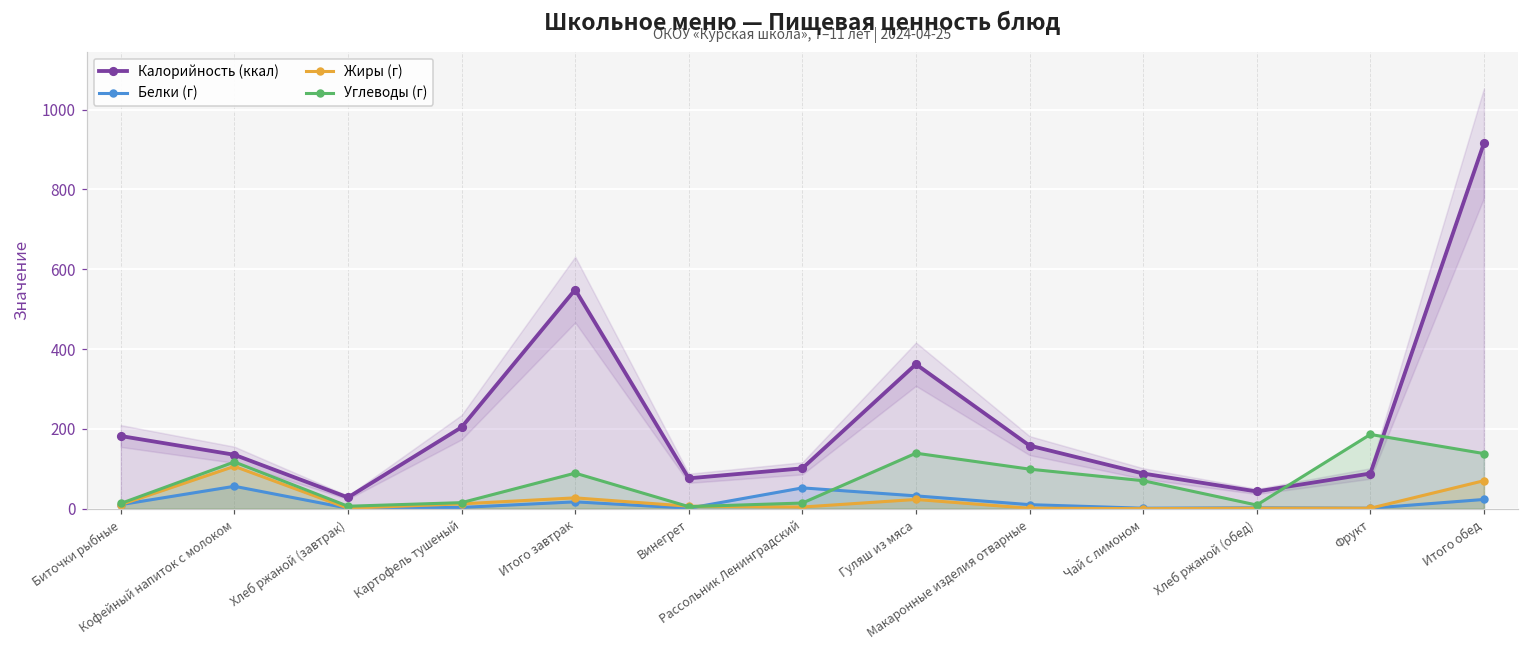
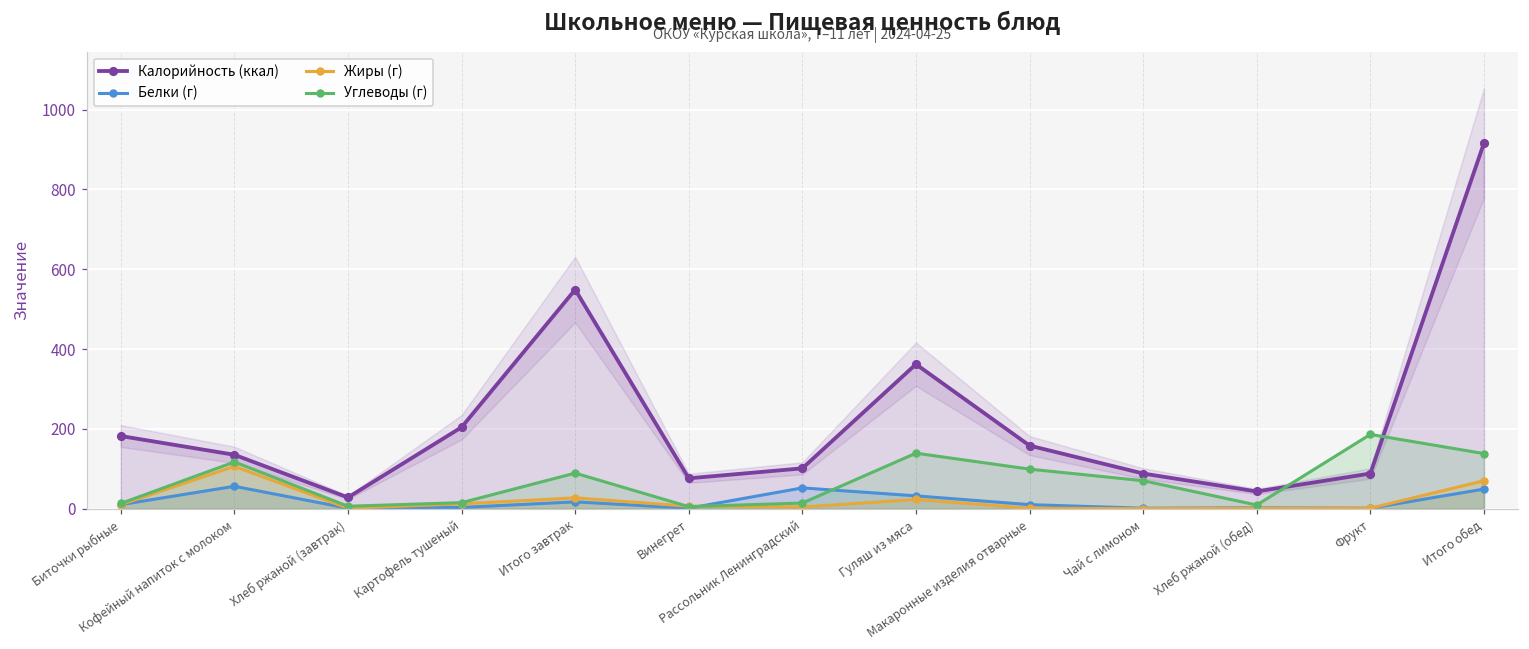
Белки (г), Итого обед: 20 -> 50
